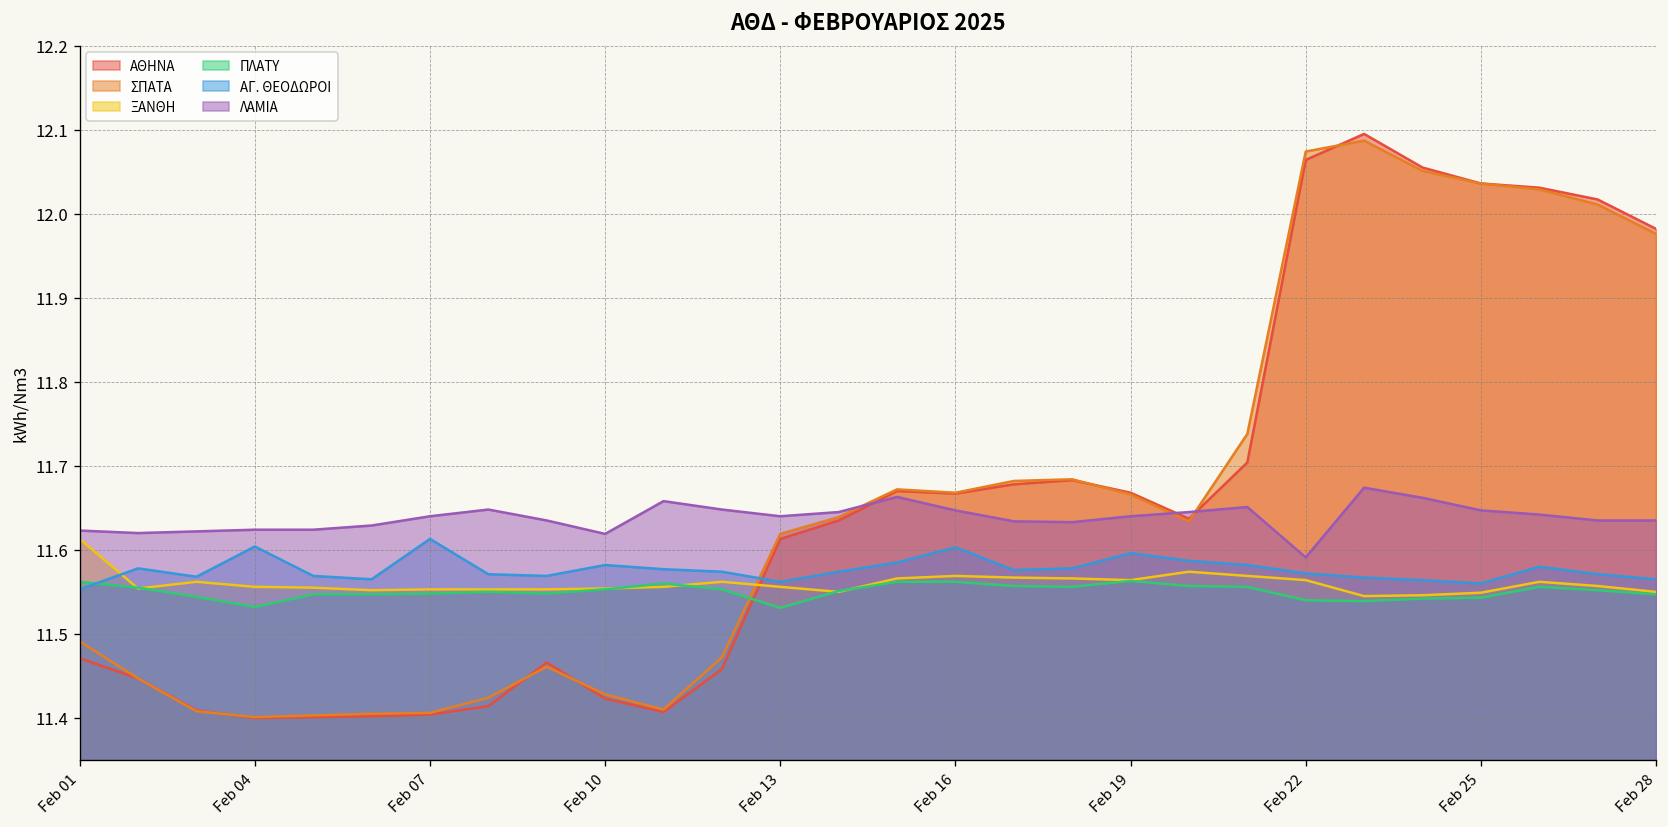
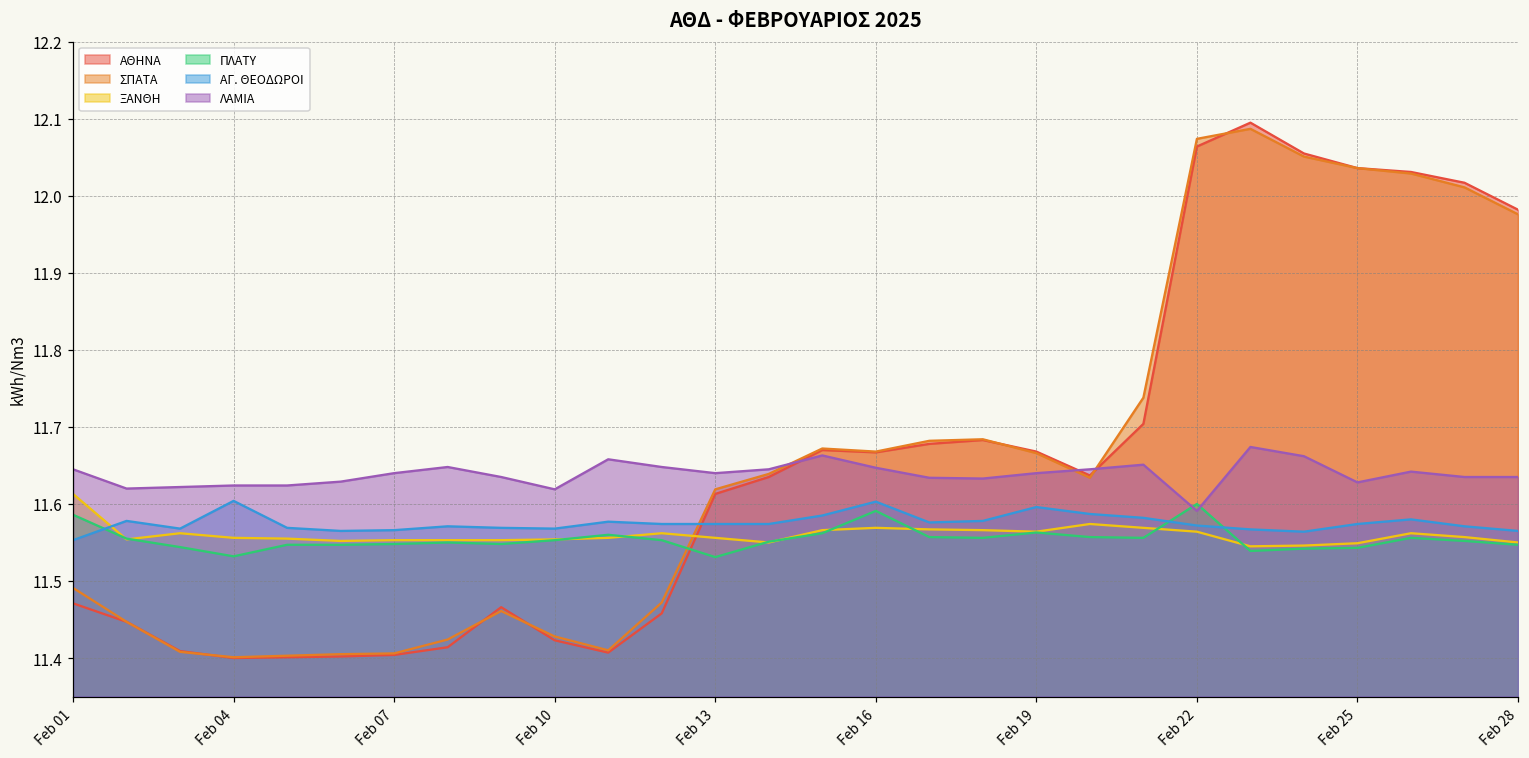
ΠΛΑΤΥ, Feb 01: 11.56 -> 11.59
ΛΑΜΙΑ, Feb 01: 11.62 -> 11.65
ΑΓ. ΘΕΟΔΩΡΟΙ, Feb 07: 11.61 -> 11.57
ΑΓ. ΘΕΟΔΩΡΟΙ, Feb 10: 11.58 -> 11.57
ΑΓ. ΘΕΟΔΩΡΟΙ, Feb 13: 11.56 -> 11.57
ΠΛΑΤΥ, Feb 16: 11.56 -> 11.59
ΠΛΑΤΥ, Feb 22: 11.54 -> 11.60
ΑΓ. ΘΕΟΔΩΡΟΙ, Feb 25: 11.56 -> 11.57
ΛΑΜΙΑ, Feb 25: 11.65 -> 11.63
